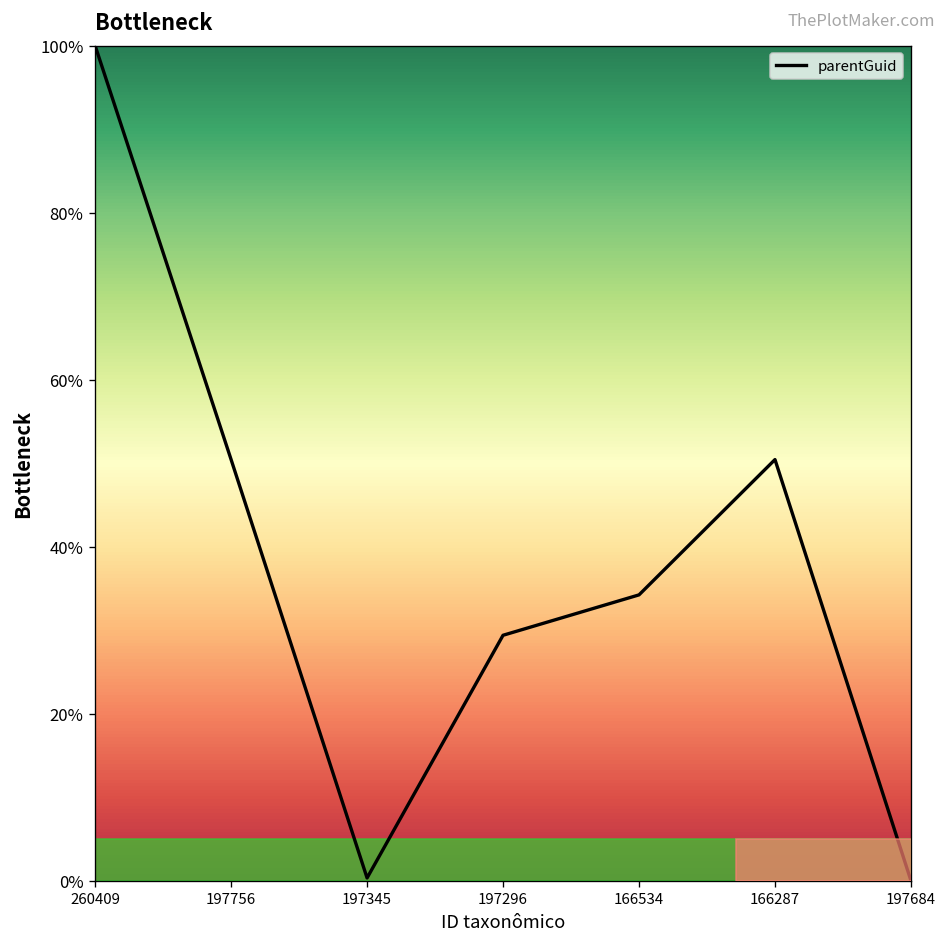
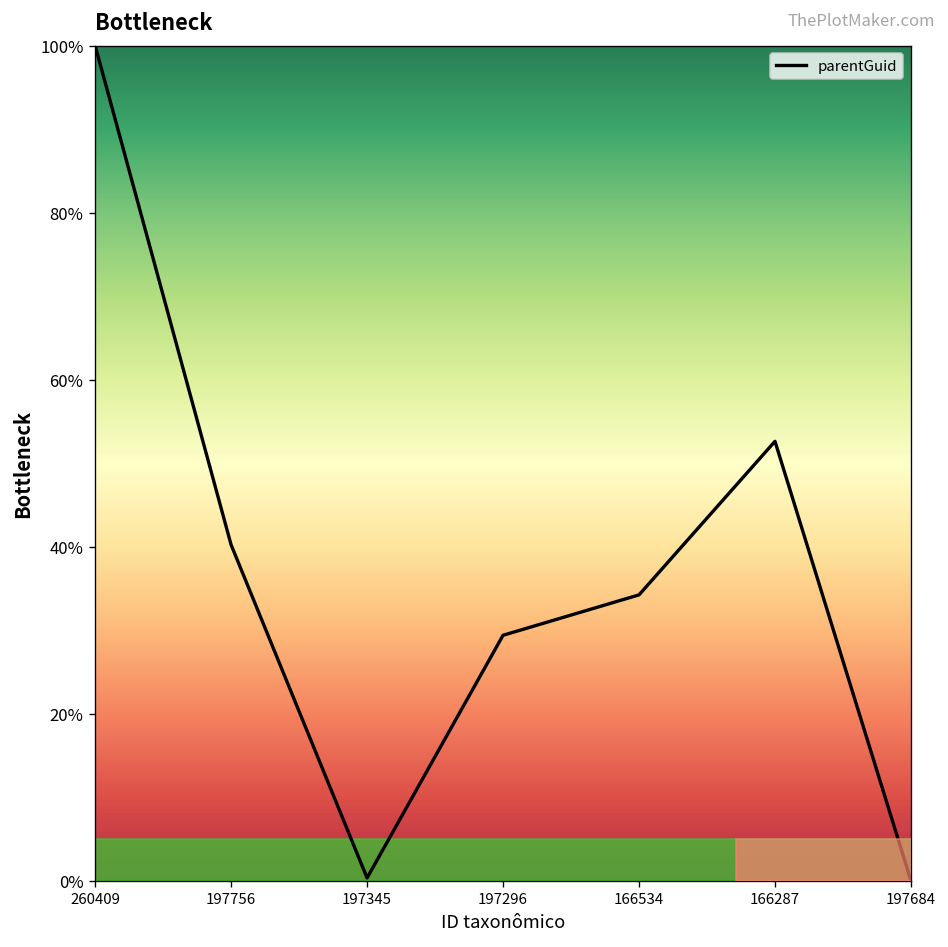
197756: 50% -> 40%
166287: 50% -> 53%
